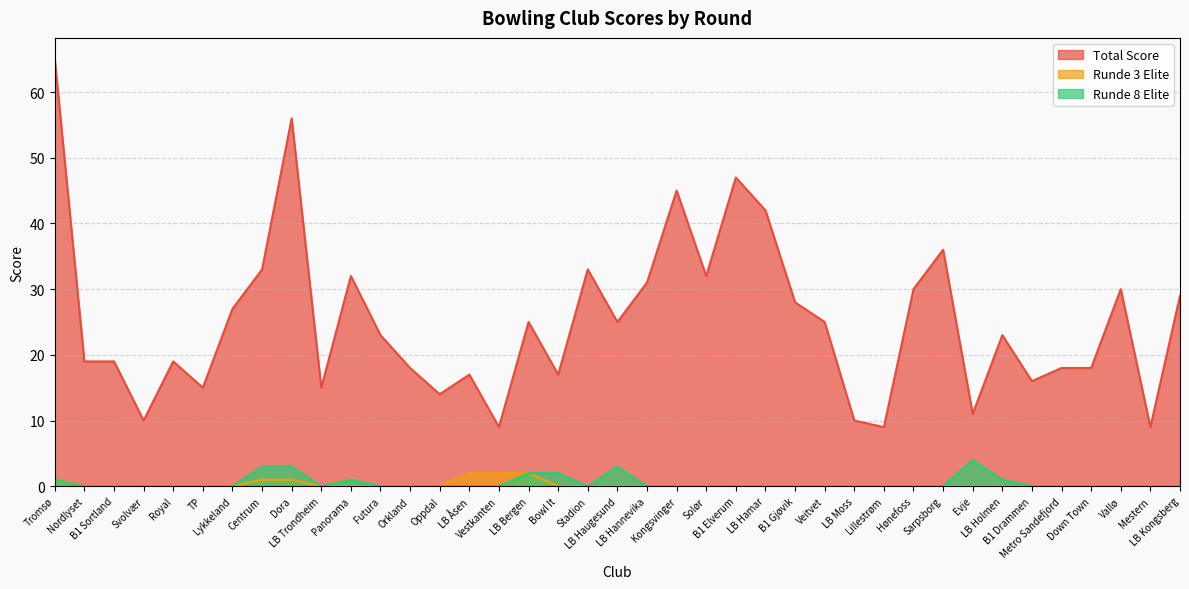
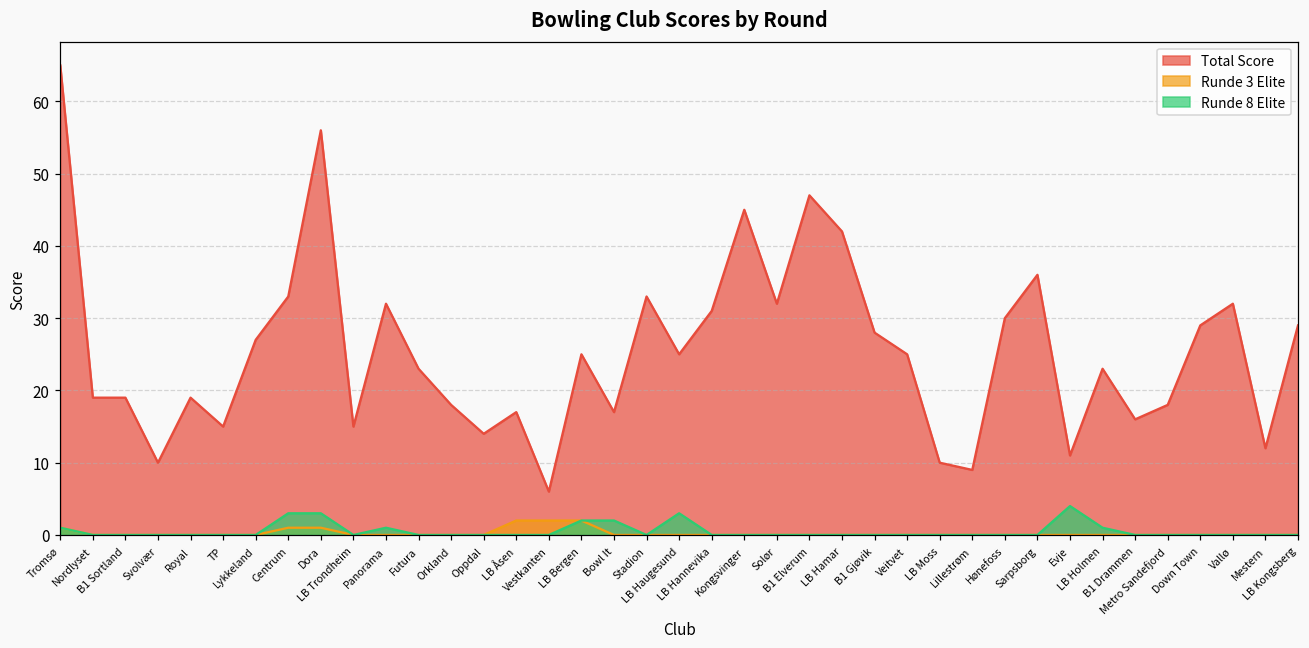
Total Score, Vestkanten: 9 -> 6
Total Score, Down Town: 18 -> 29
Total Score, Vallø: 30 -> 32
Total Score, Mestern: 9 -> 12
